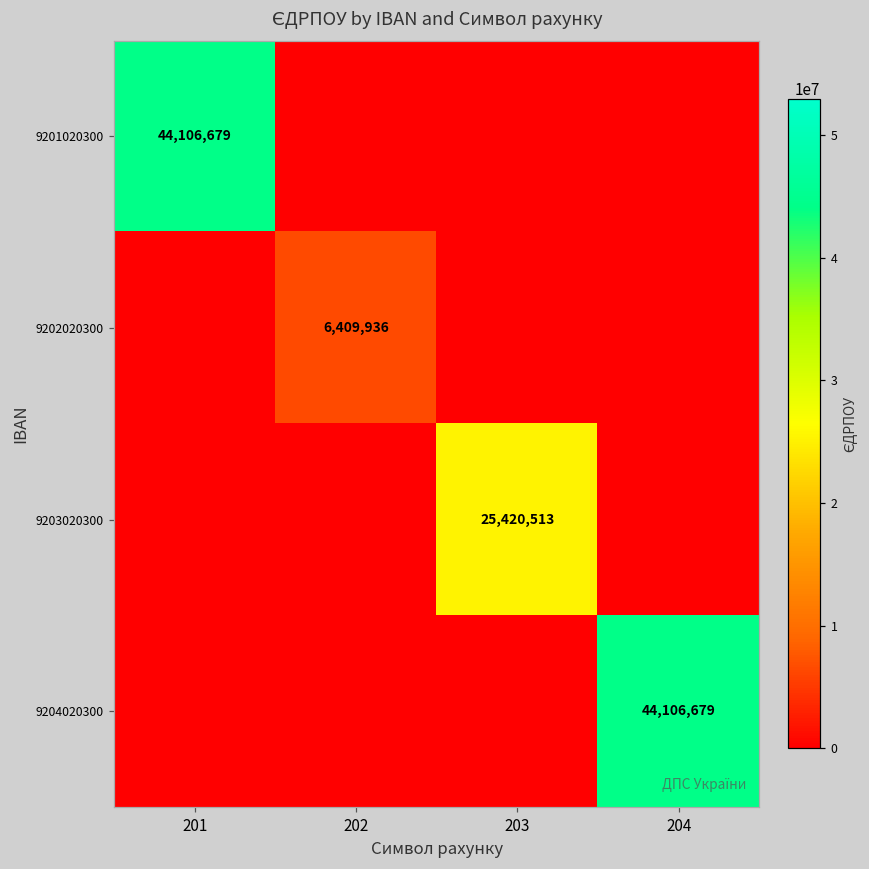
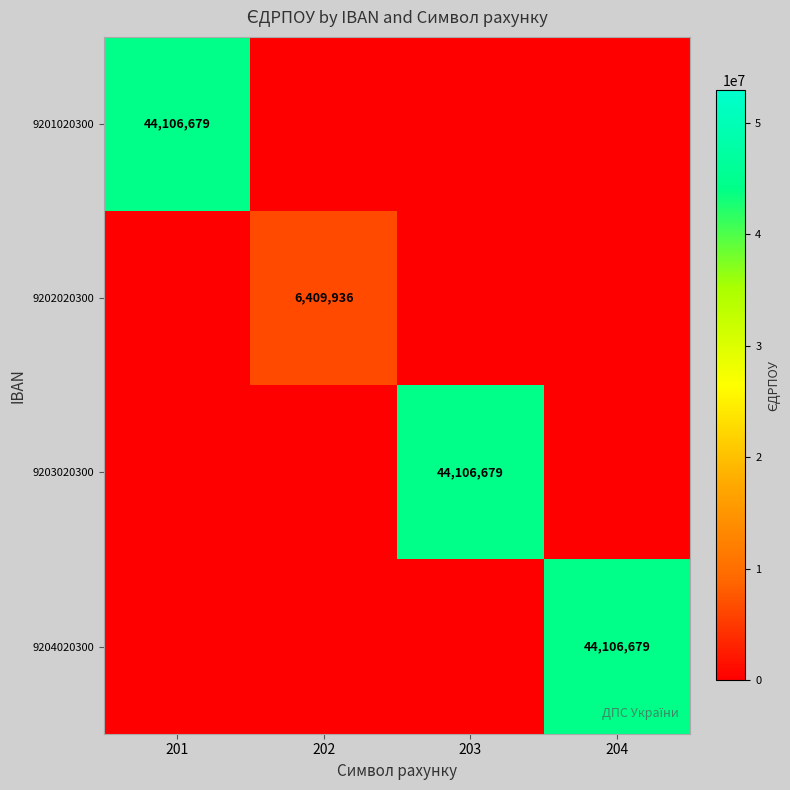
9203020300, 203: 25,420,513 -> 44,106,679
